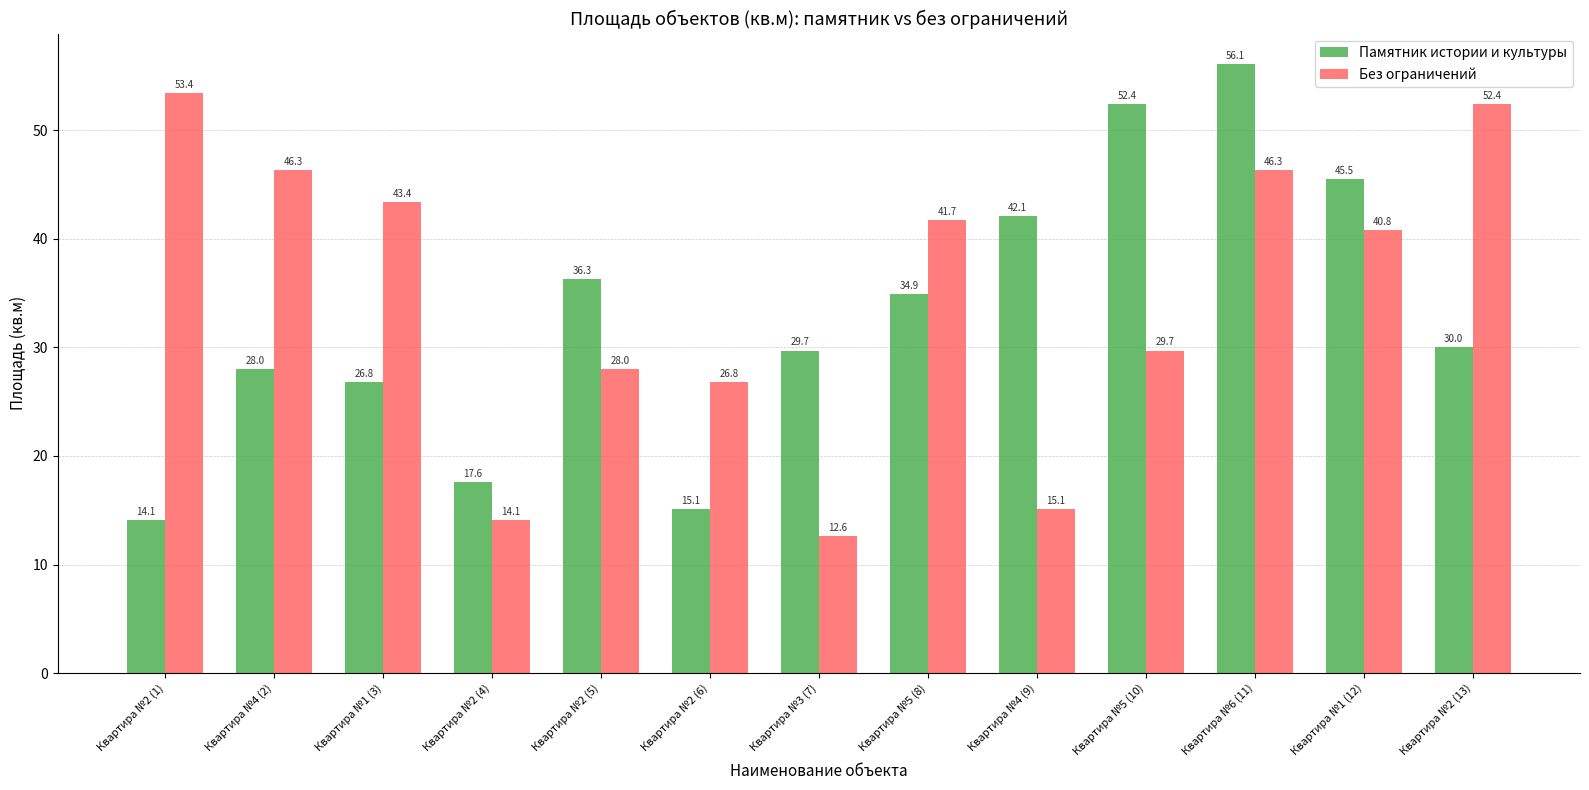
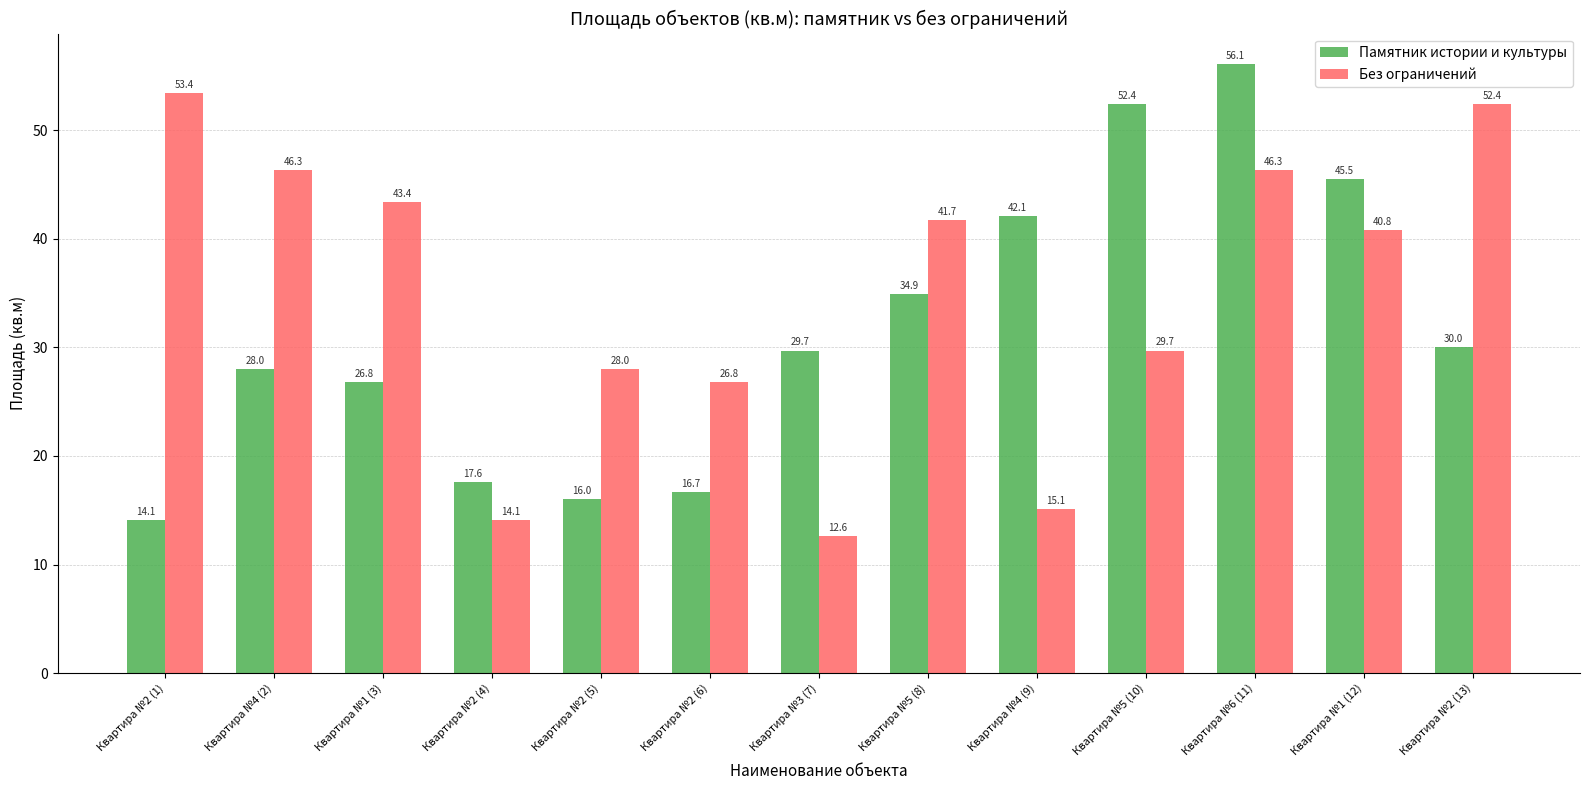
Памятник истории и культуры, Квартира №2 (5): 36.3 -> 16.0
Памятник истории и культуры, Квартира №2 (6): 15.1 -> 16.7
